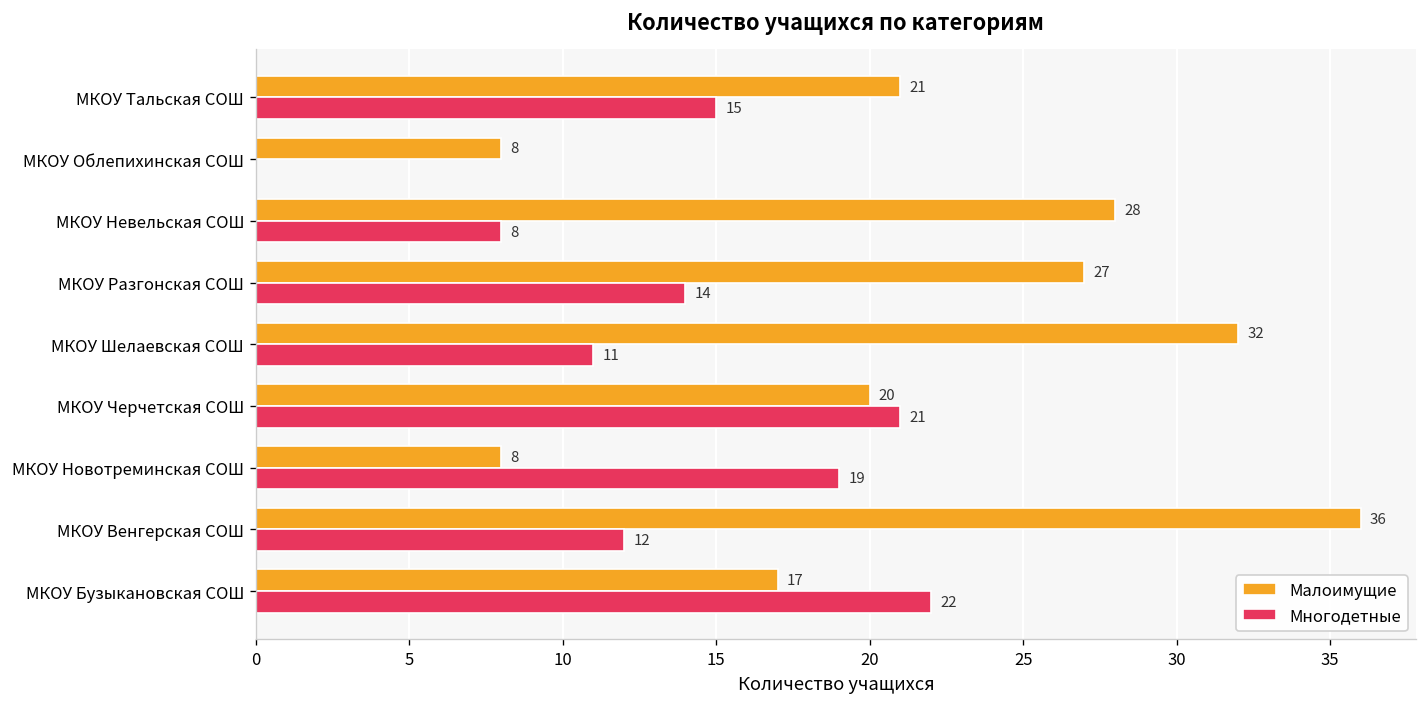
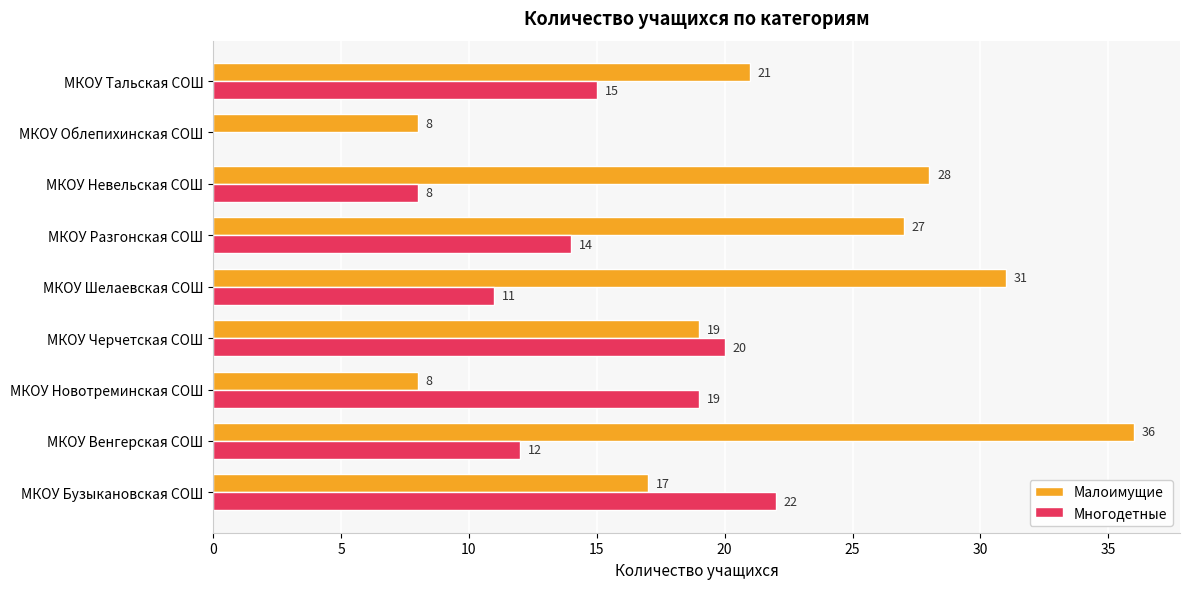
Малоимущие, МКОУ Шелаевская СОШ: 32 -> 31
Малоимущие, МКОУ Черчетская СОШ: 20 -> 19
Многодетные, МКОУ Черчетская СОШ: 21 -> 20
